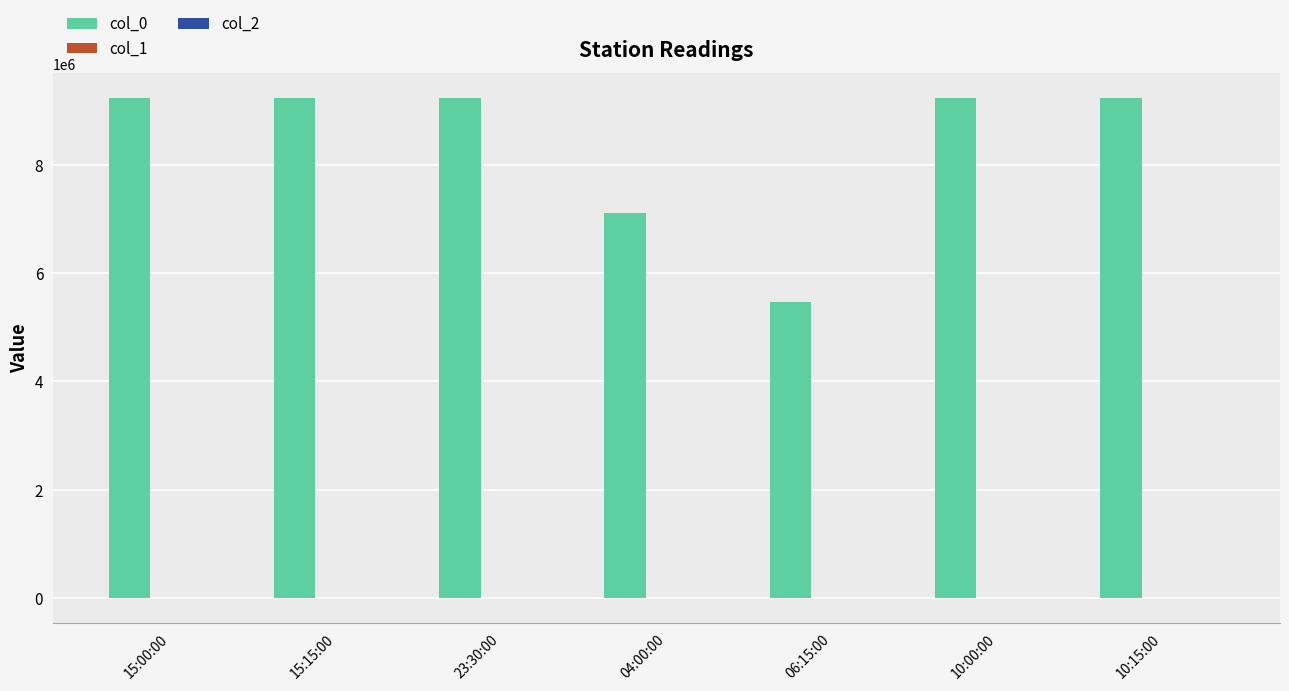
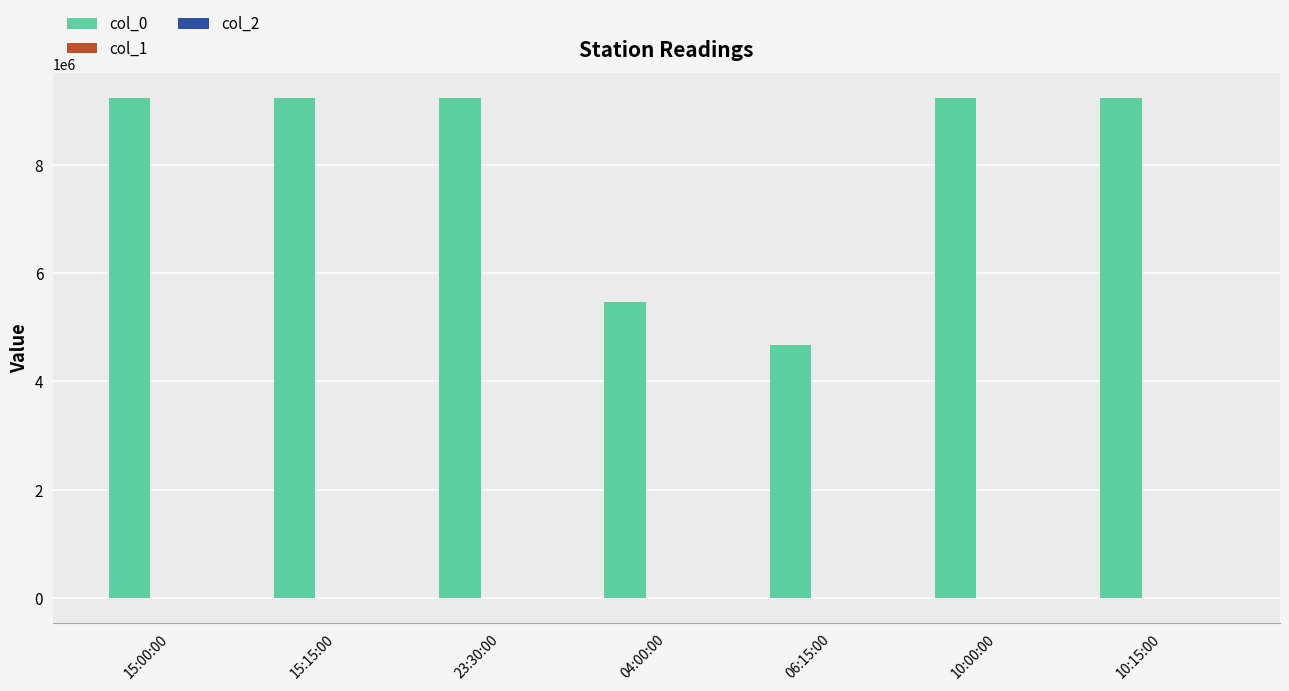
col_0, 04:00:00: 7100000 -> 5500000
col_0, 06:15:00: 5500000 -> 4700000
